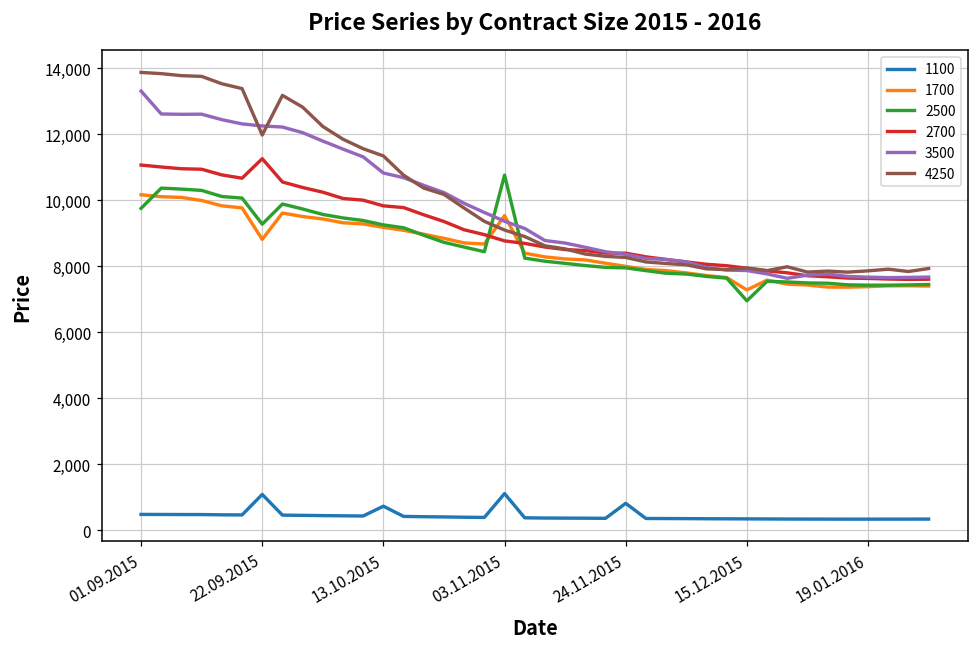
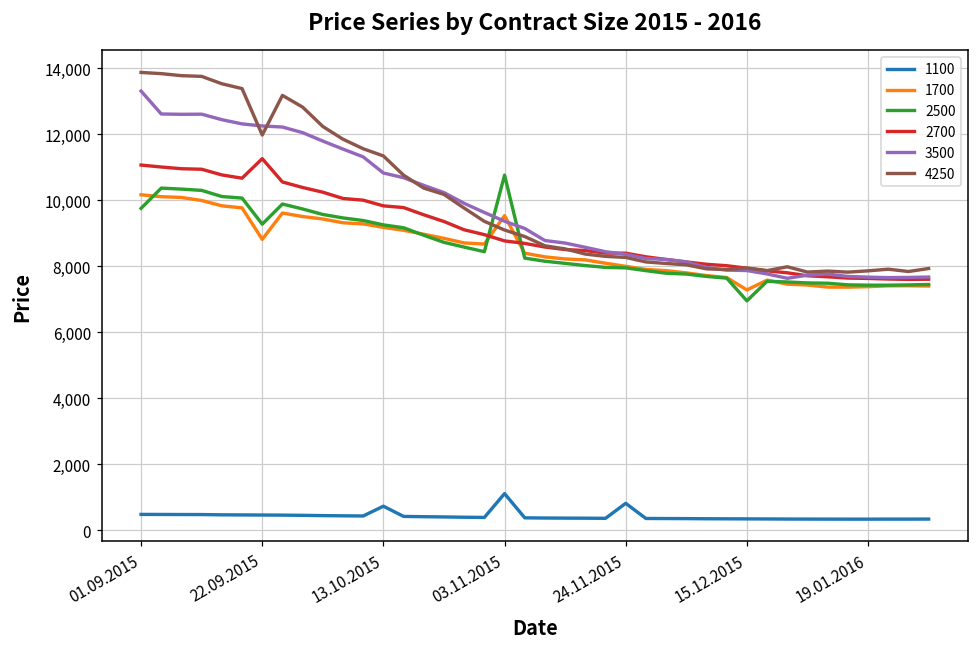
1100, 22.09.2015: 1,100 -> 500
